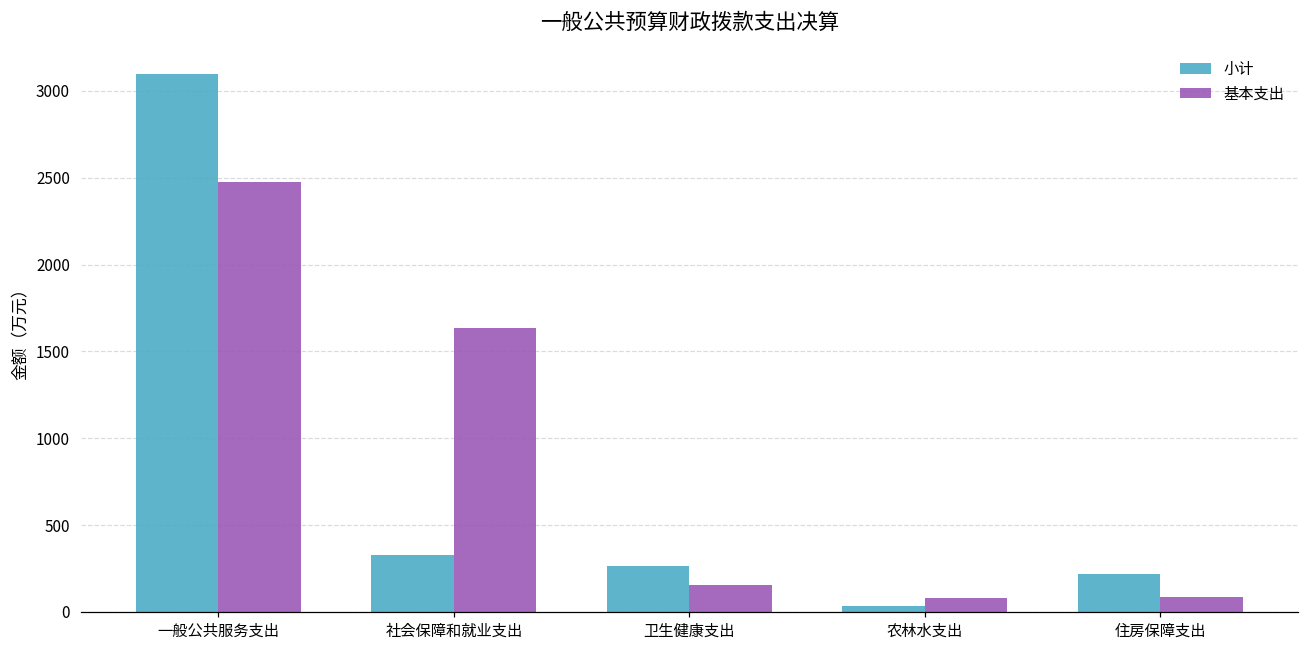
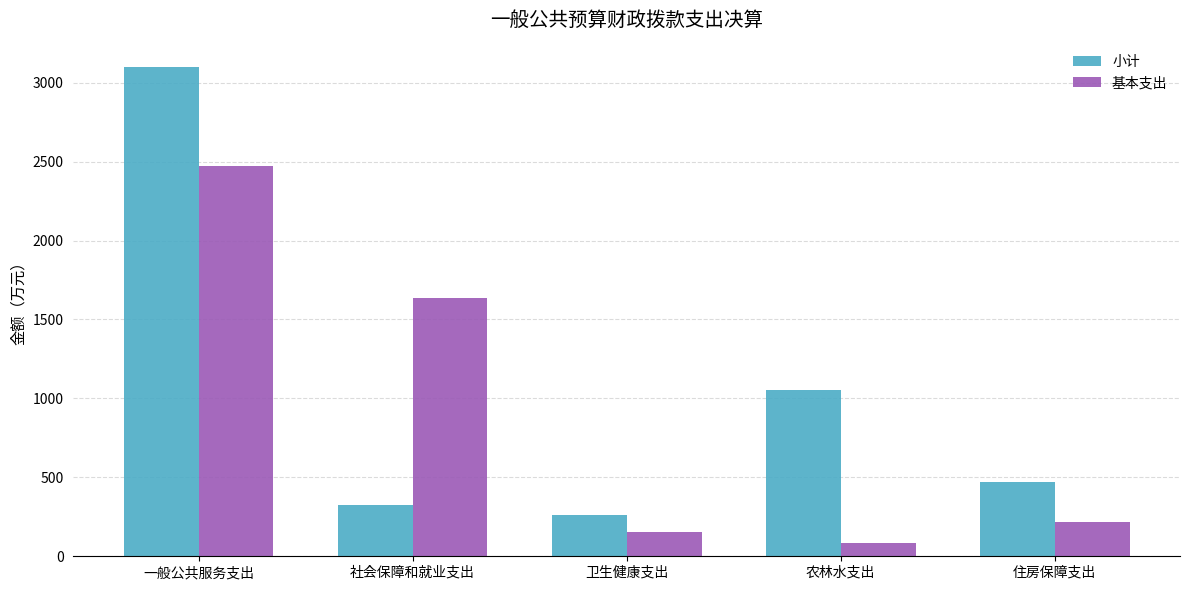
小计, 农林水支出: 30 -> 1050
小计, 住房保障支出: 220 -> 470
基本支出, 住房保障支出: 90 -> 220
